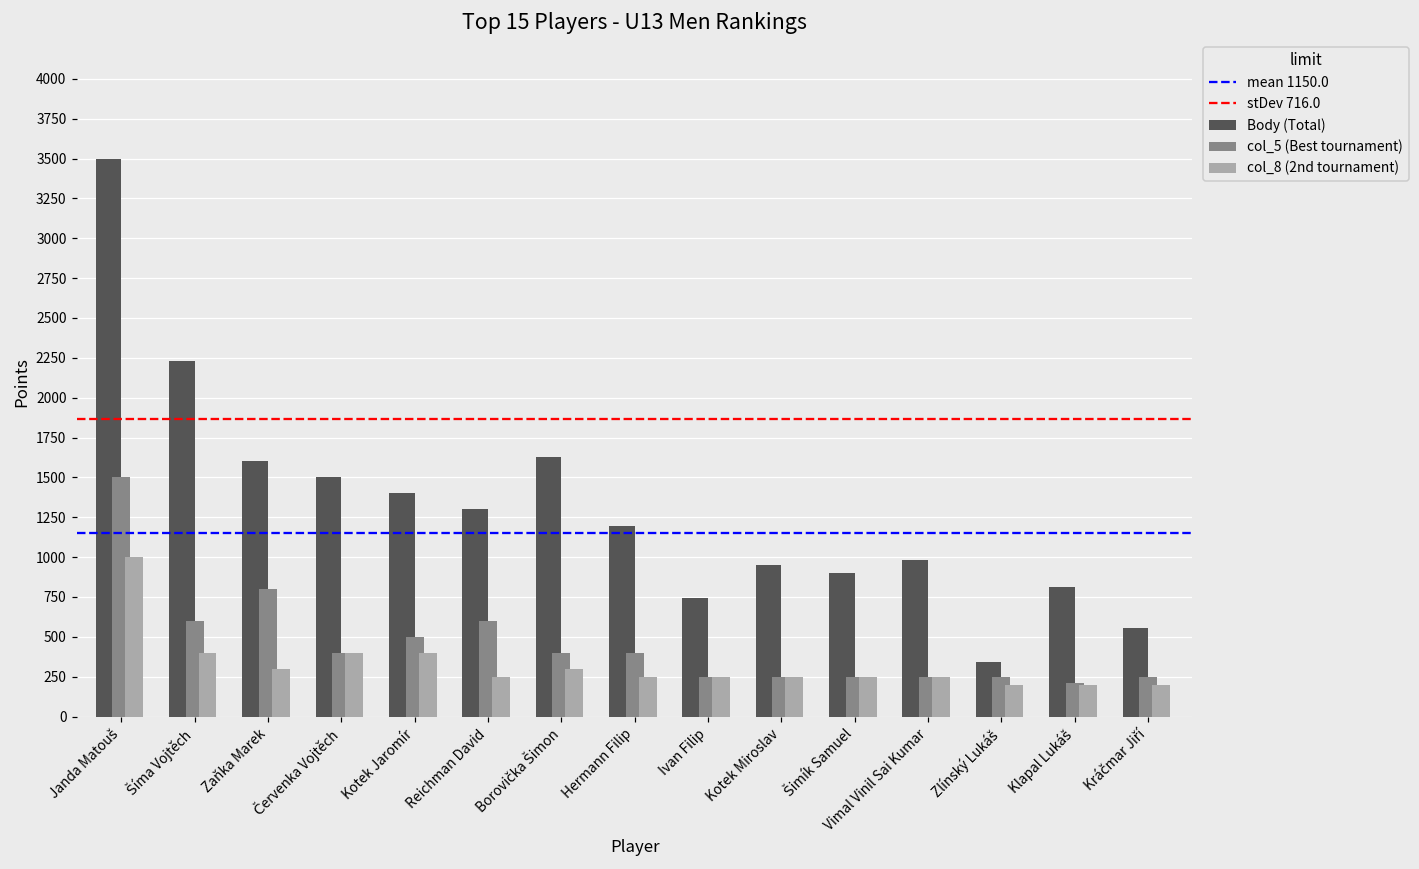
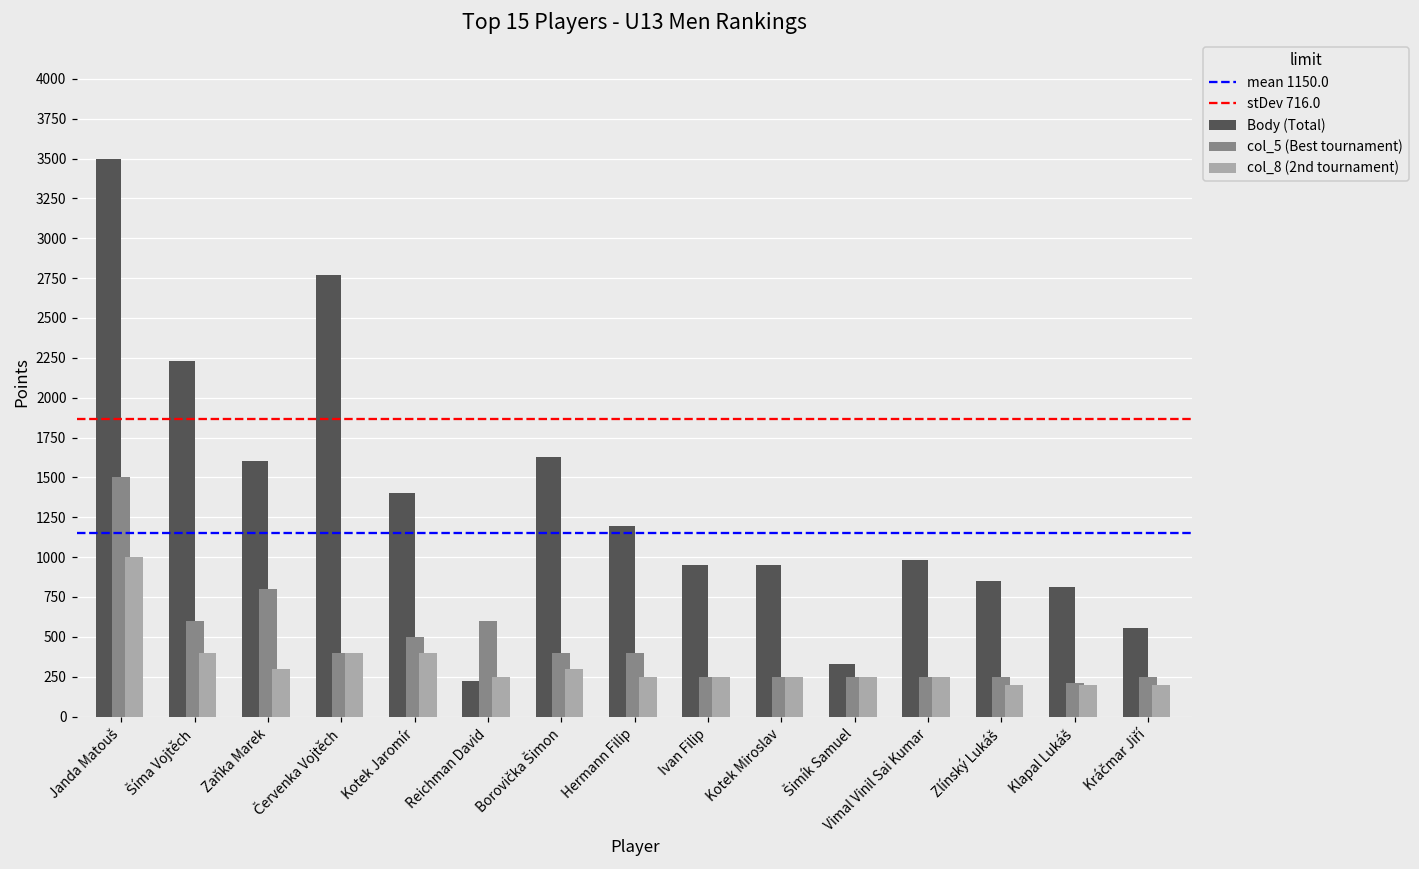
Body (Total), Červenka Vojtěch: 1500 -> 2770
Body (Total), Reichman David: 1300 -> 220
Body (Total), Ivan Filip: 740 -> 950
Body (Total), Šimík Samuel: 900 -> 330
Body (Total), Zlínský Lukáš: 350 -> 850
